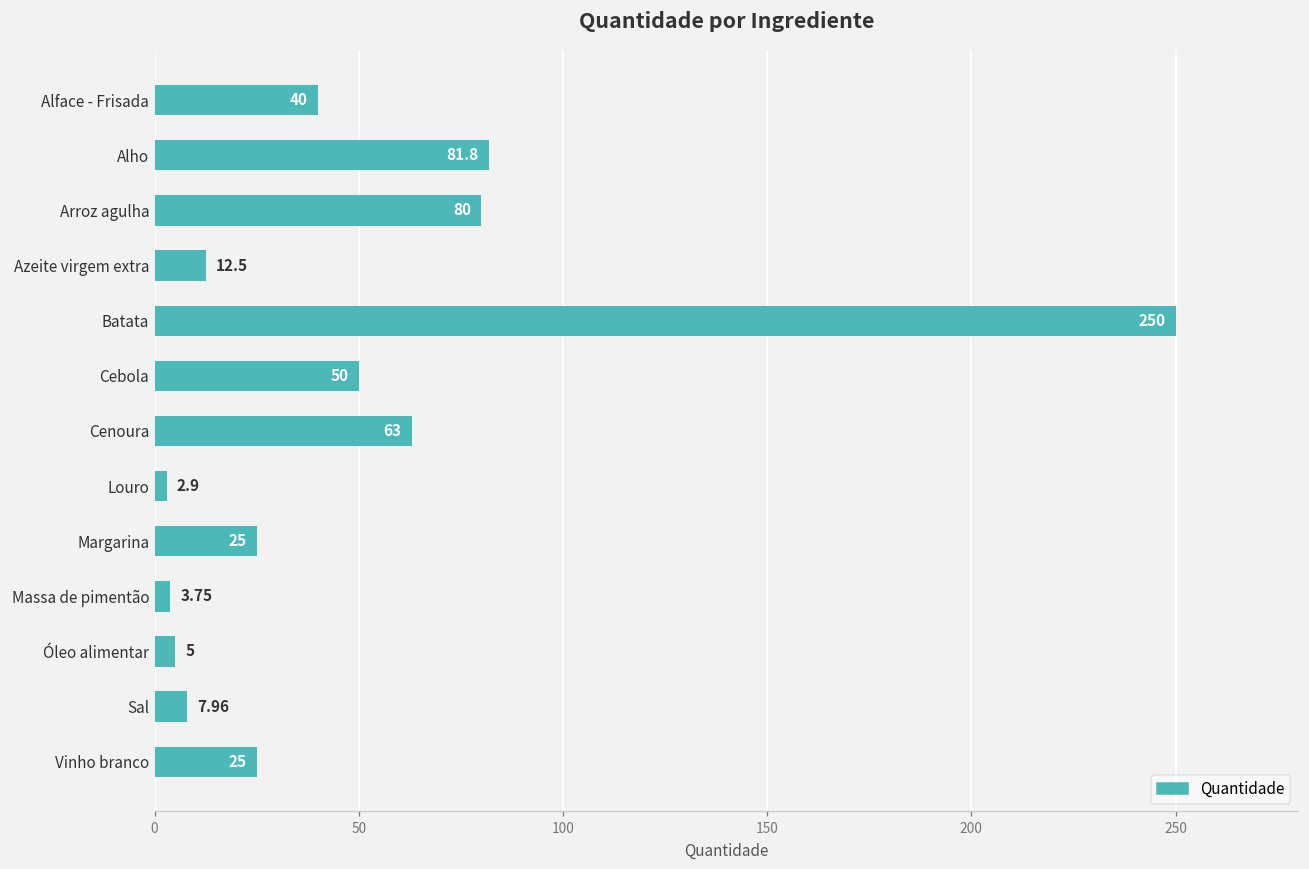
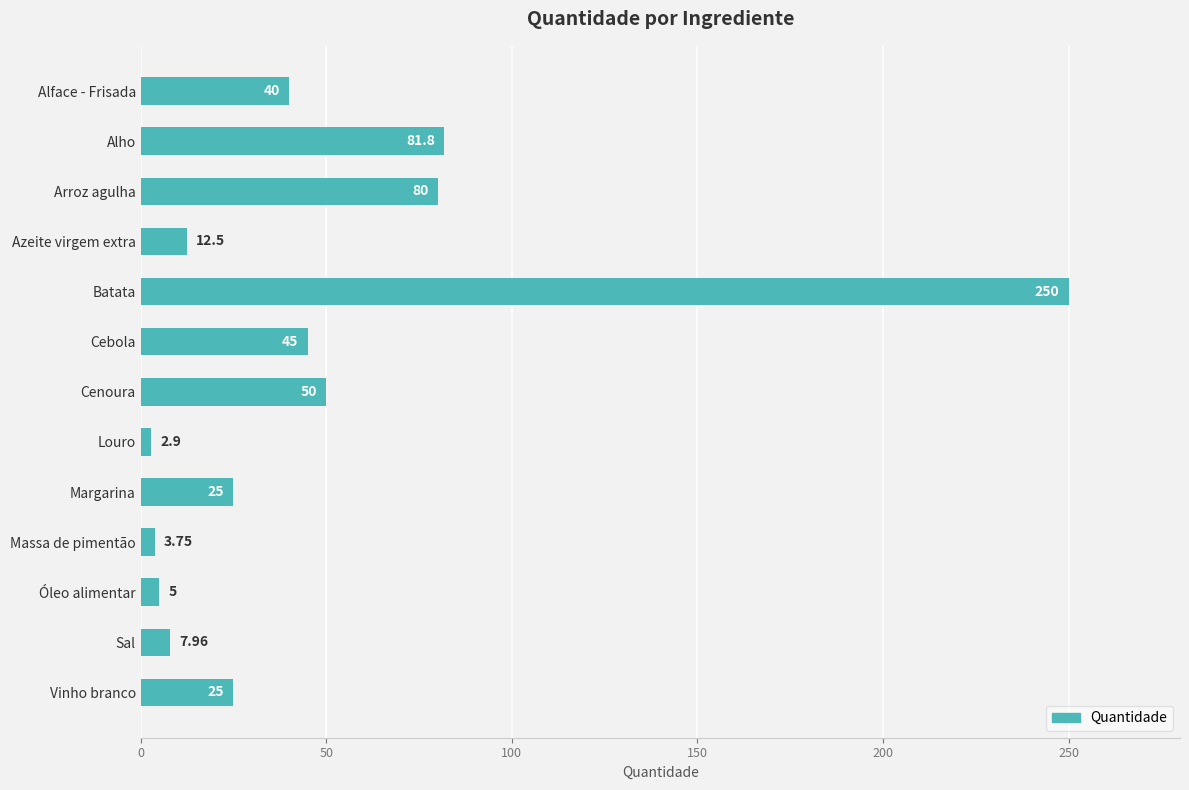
Cebola: 50 -> 45
Cenoura: 63 -> 50
